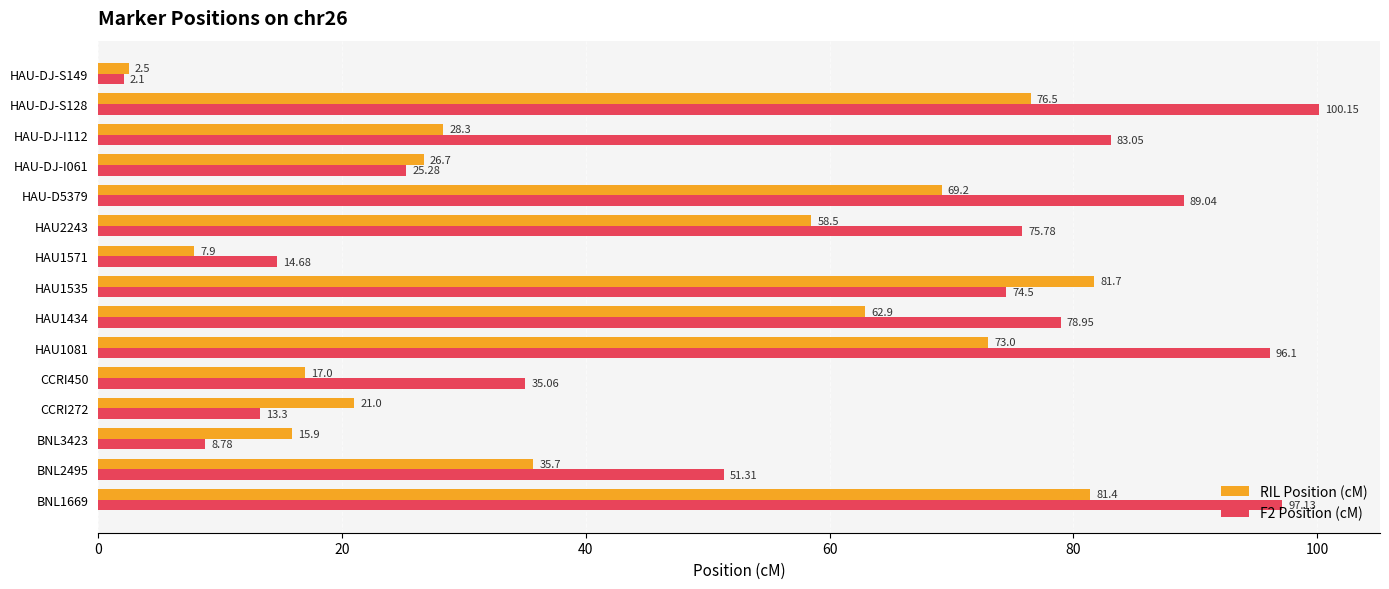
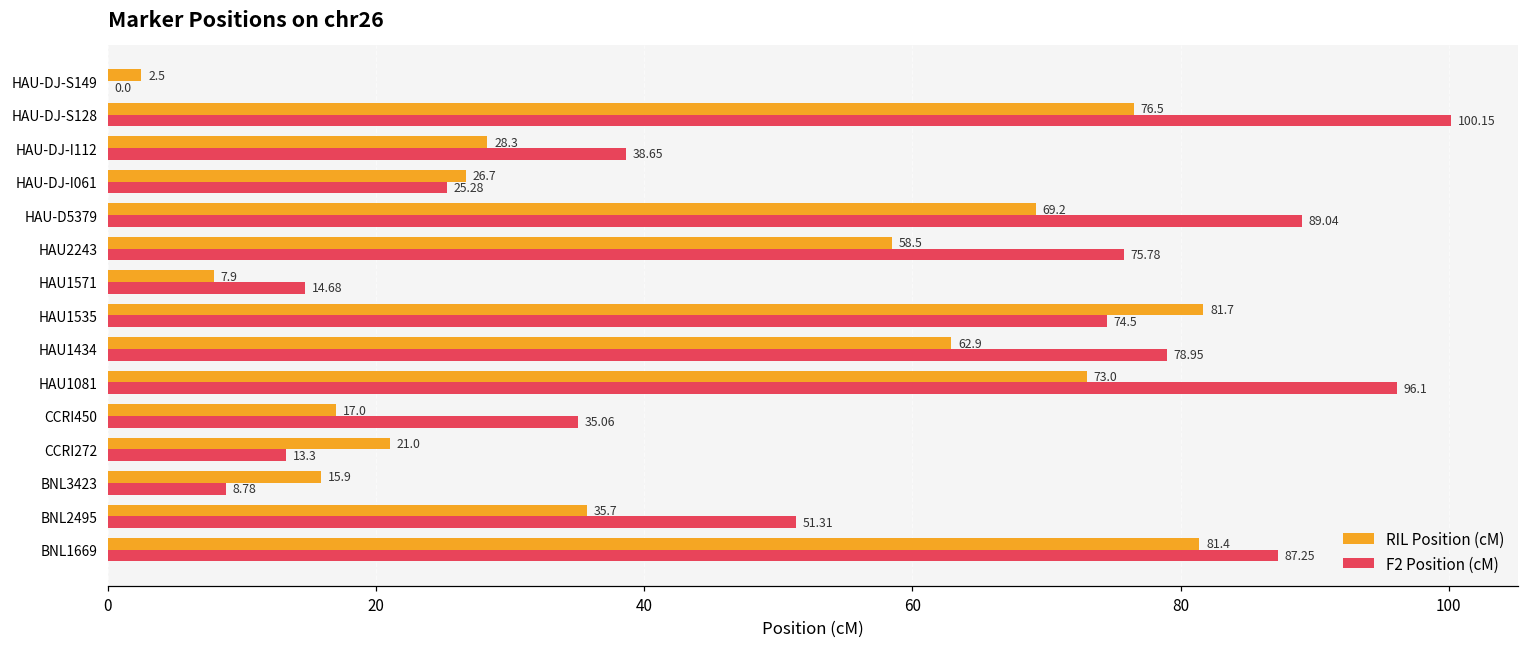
F2 Position (cM), HAU-DJ-S149: 2.1 -> 0.0
F2 Position (cM), HAU-DJ-I112: 83.05 -> 38.65
F2 Position (cM), BNL1669: 97.13 -> 87.25
